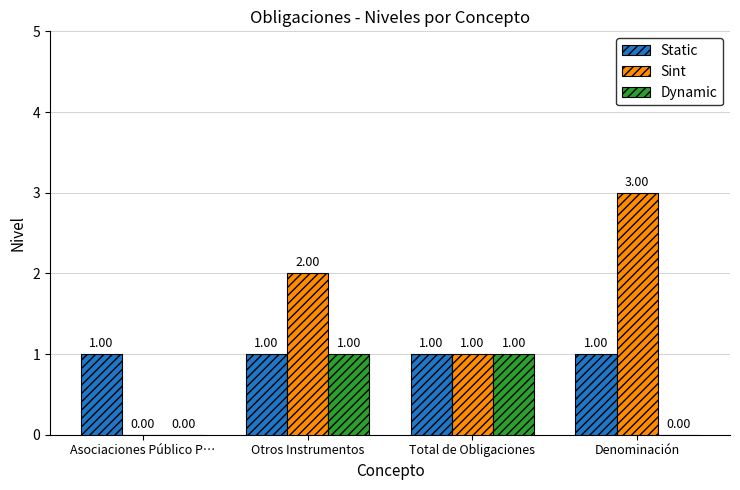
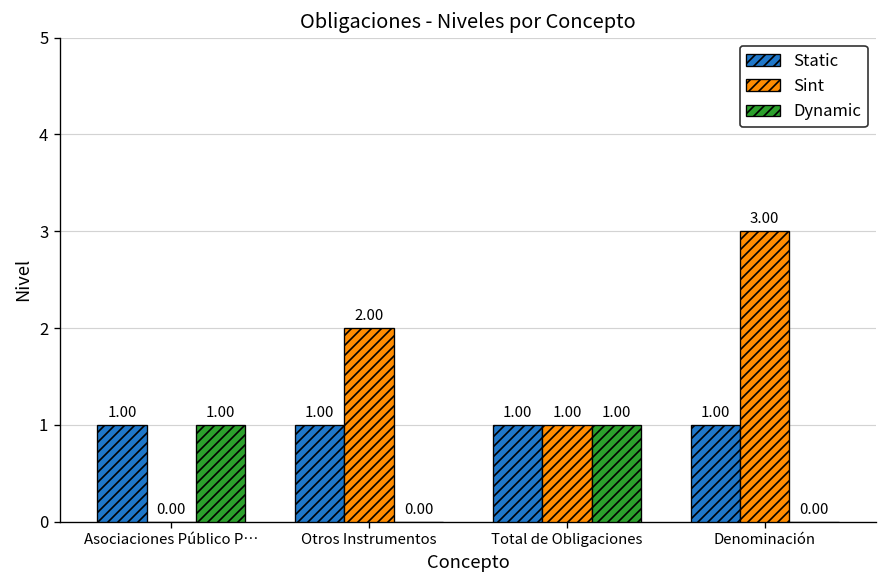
Dynamic, Asociaciones Público P…: 0.00 -> 1.00
Dynamic, Otros Instrumentos: 1.00 -> 0.00
